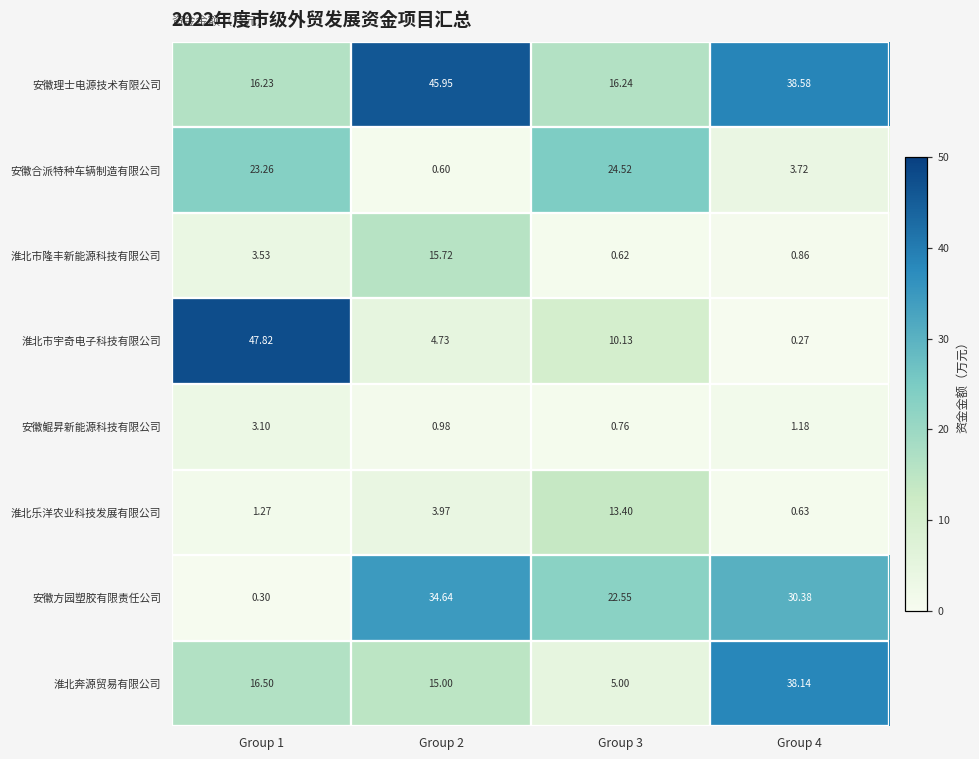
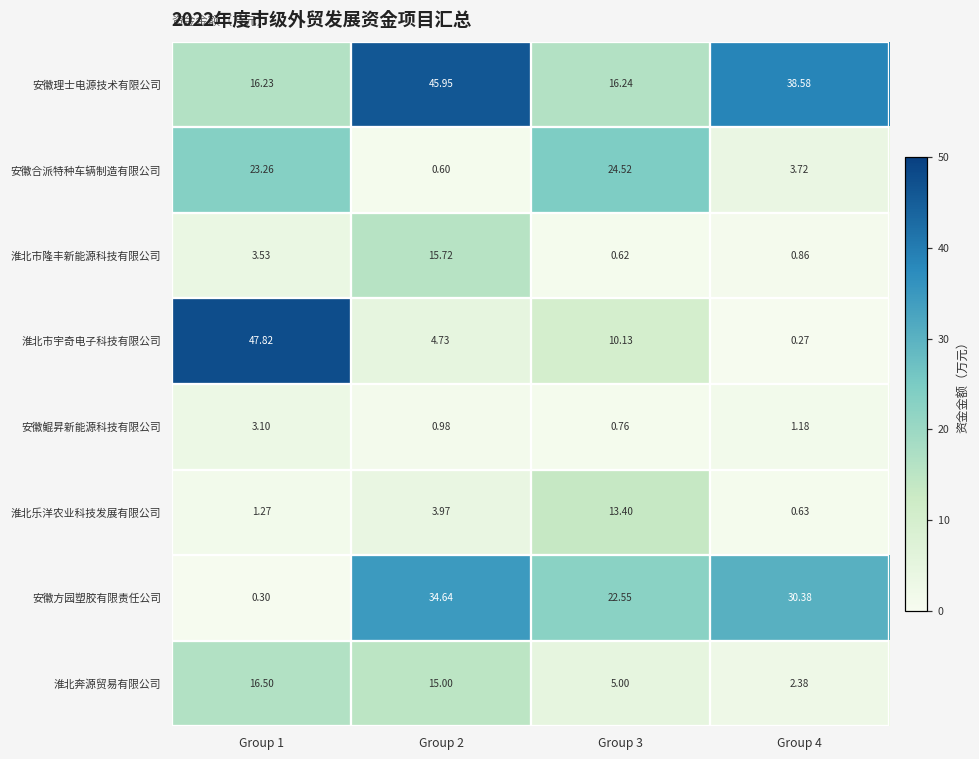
淮北奔源贸易有限公司, Group 4: 38.14 -> 2.38
